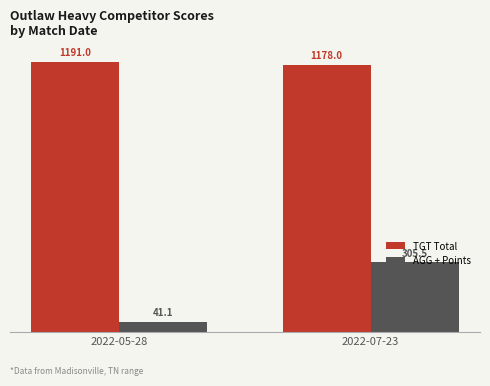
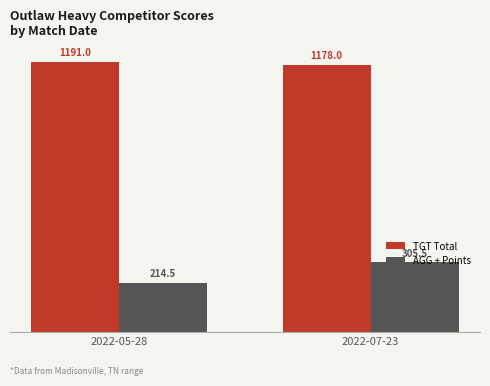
AGG + Points, 2022-05-28: 41.1 -> 214.5
